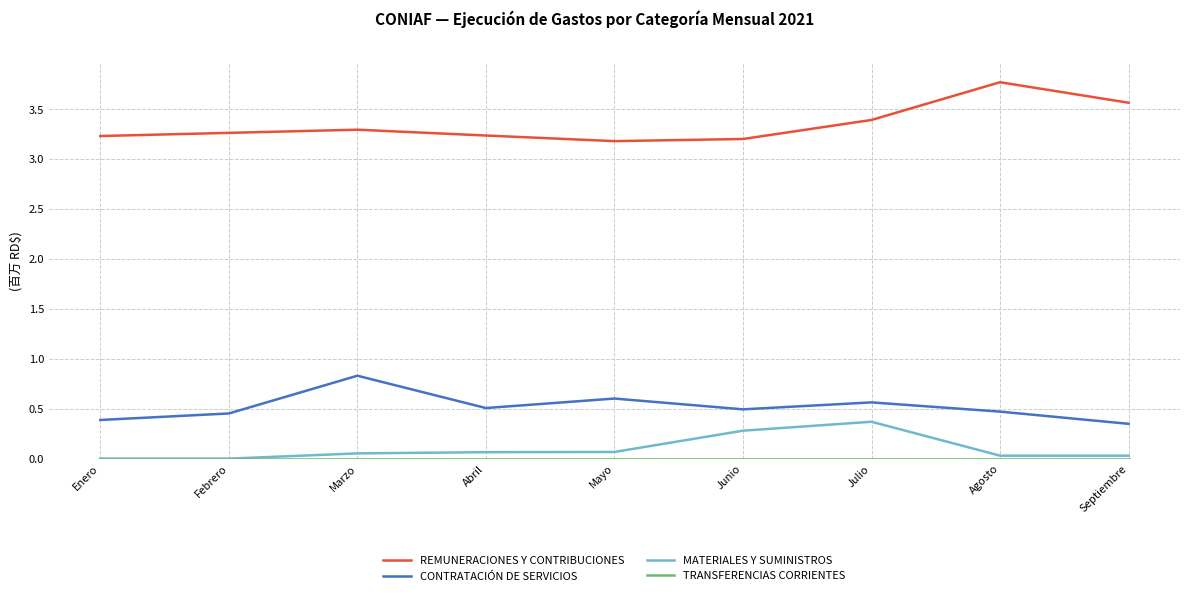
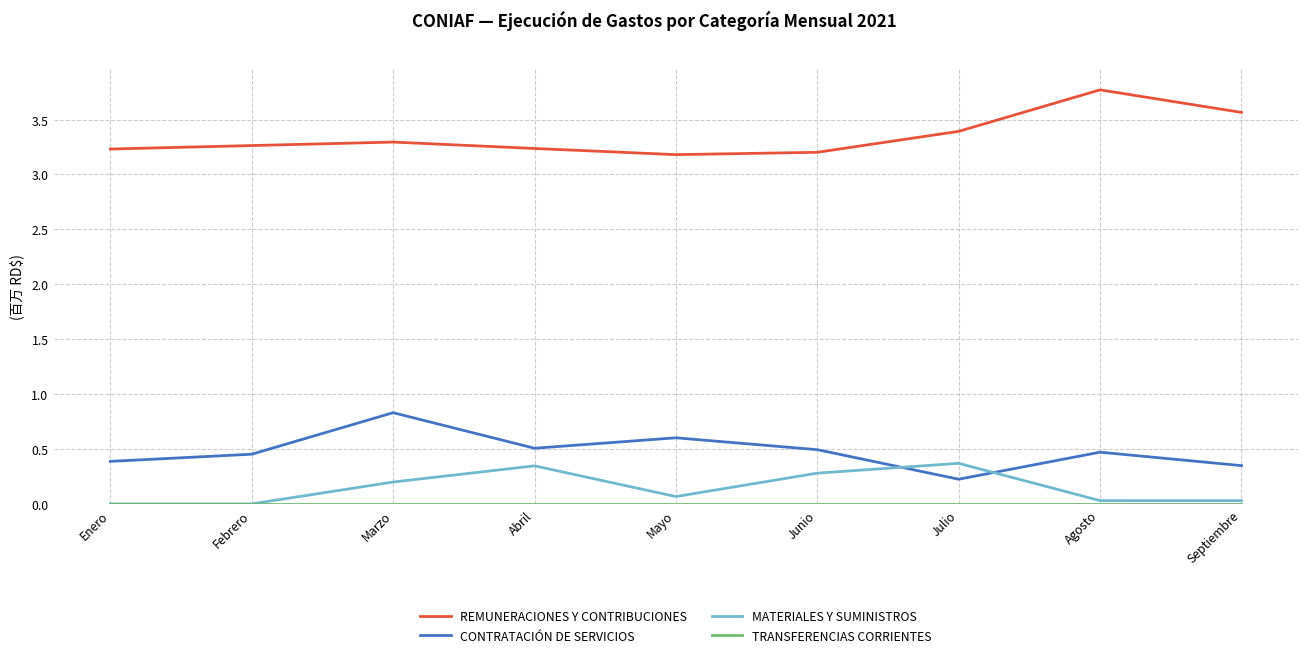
MATERIALES Y SUMINISTROS, Marzo: 0.1 -> 0.2
MATERIALES Y SUMINISTROS, Abril: 0.1 -> 0.3
CONTRATACIÓN DE SERVICIOS, Julio: 0.6 -> 0.2
